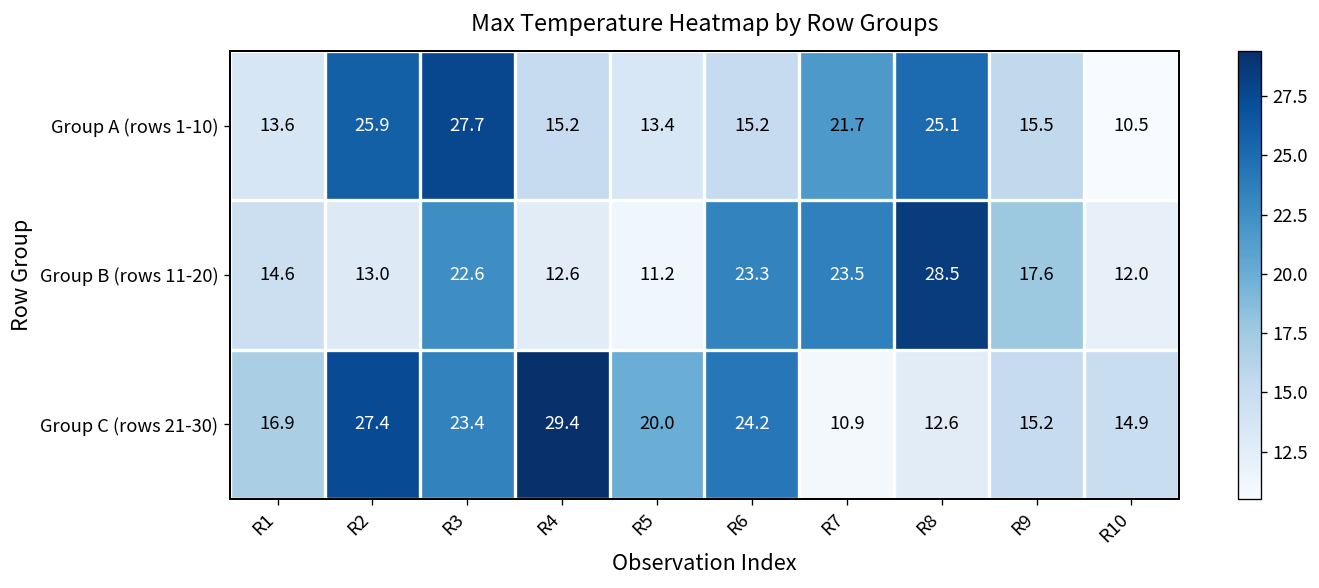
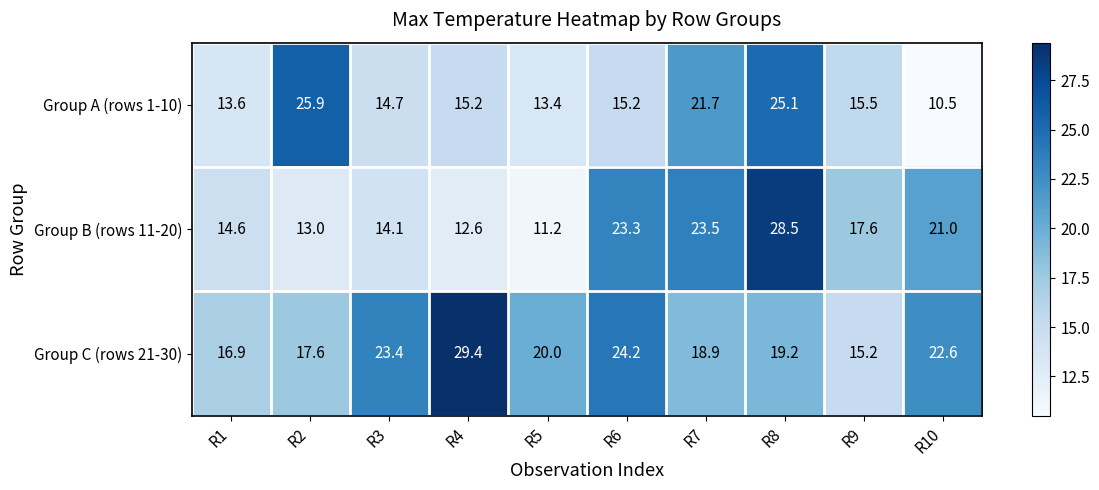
Group A (rows 1-10), R3: 27.7 -> 14.7
Group B (rows 11-20), R3: 22.6 -> 14.1
Group B (rows 11-20), R10: 12.0 -> 21.0
Group C (rows 21-30), R2: 27.4 -> 17.6
Group C (rows 21-30), R7: 10.9 -> 18.9
Group C (rows 21-30), R8: 12.6 -> 19.2
Group C (rows 21-30), R10: 14.9 -> 22.6
